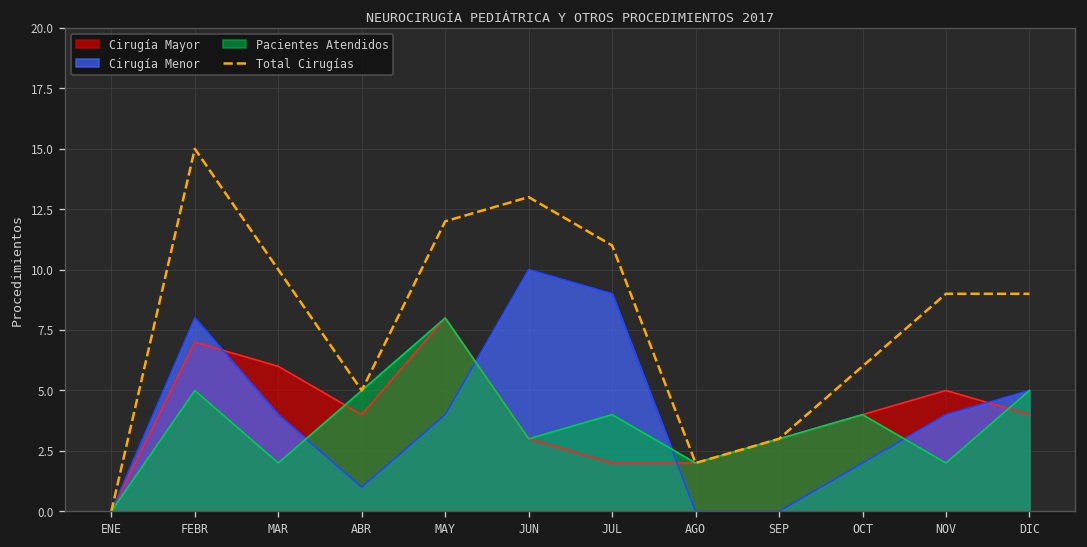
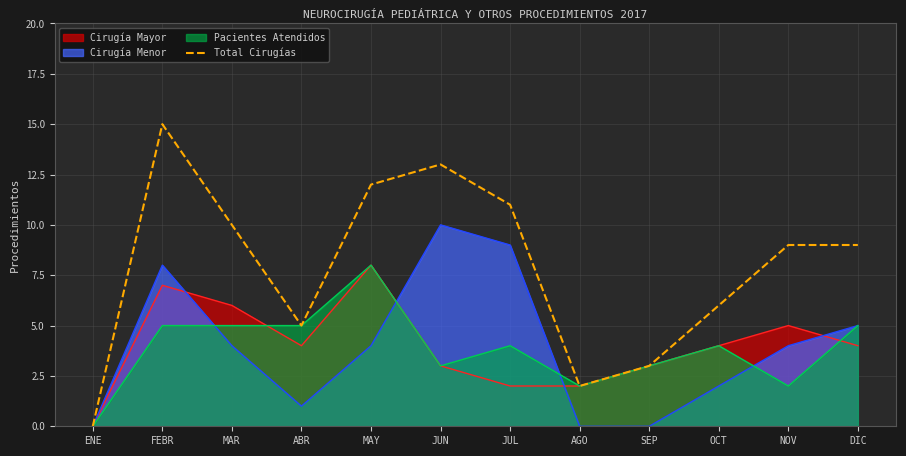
Pacientes Atendidos, MAR: 2 -> 5
